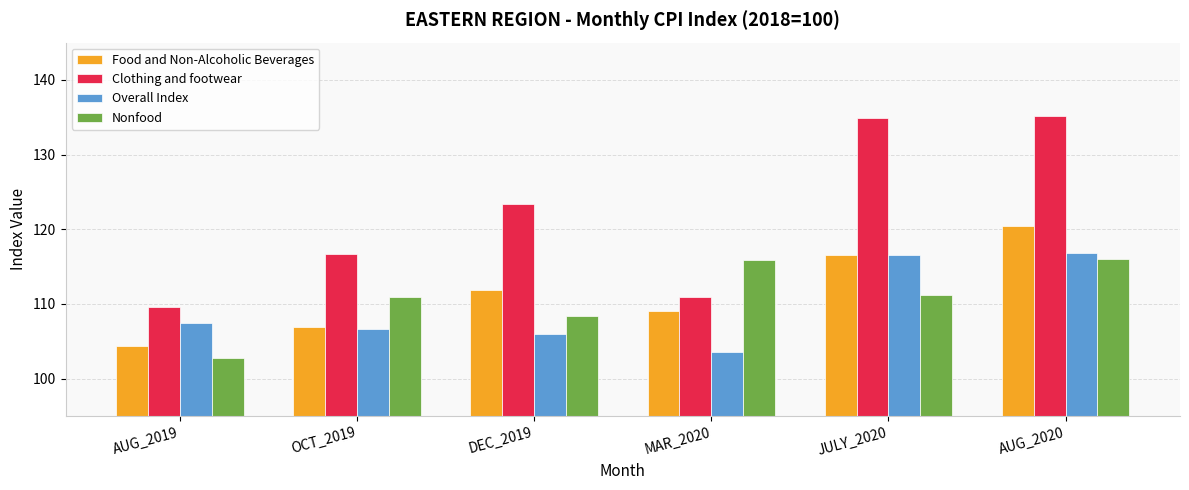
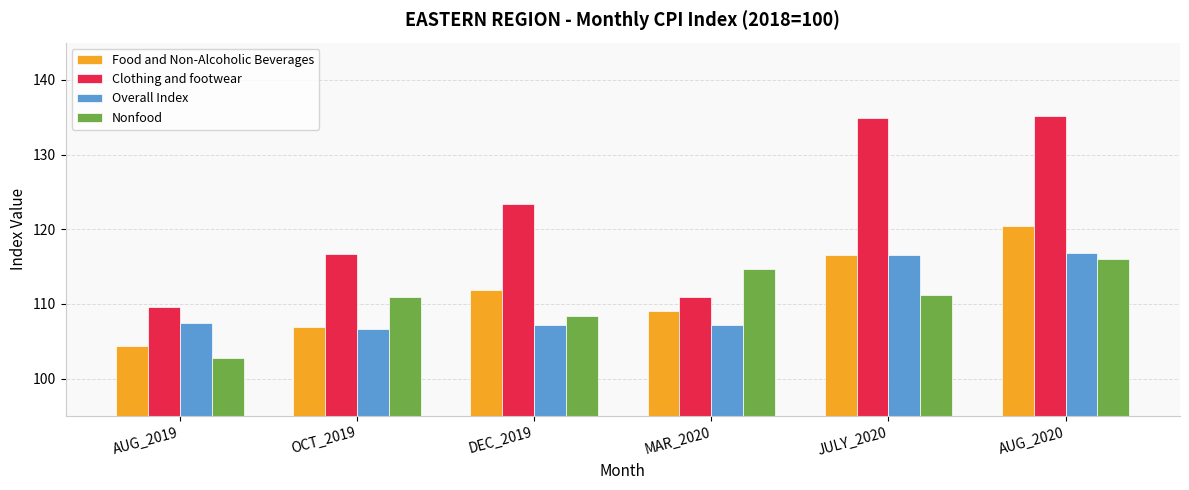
Overall Index, DEC_2019: 106 -> 107
Overall Index, MAR_2020: 104 -> 107
Nonfood, MAR_2020: 116 -> 115
